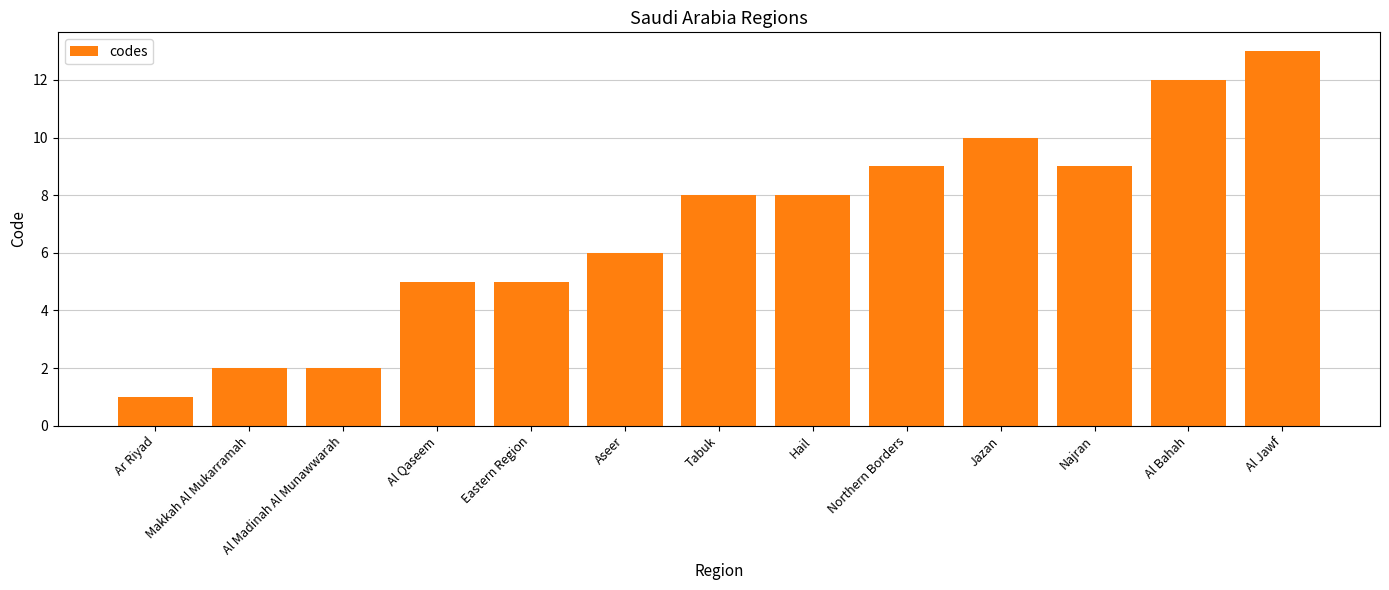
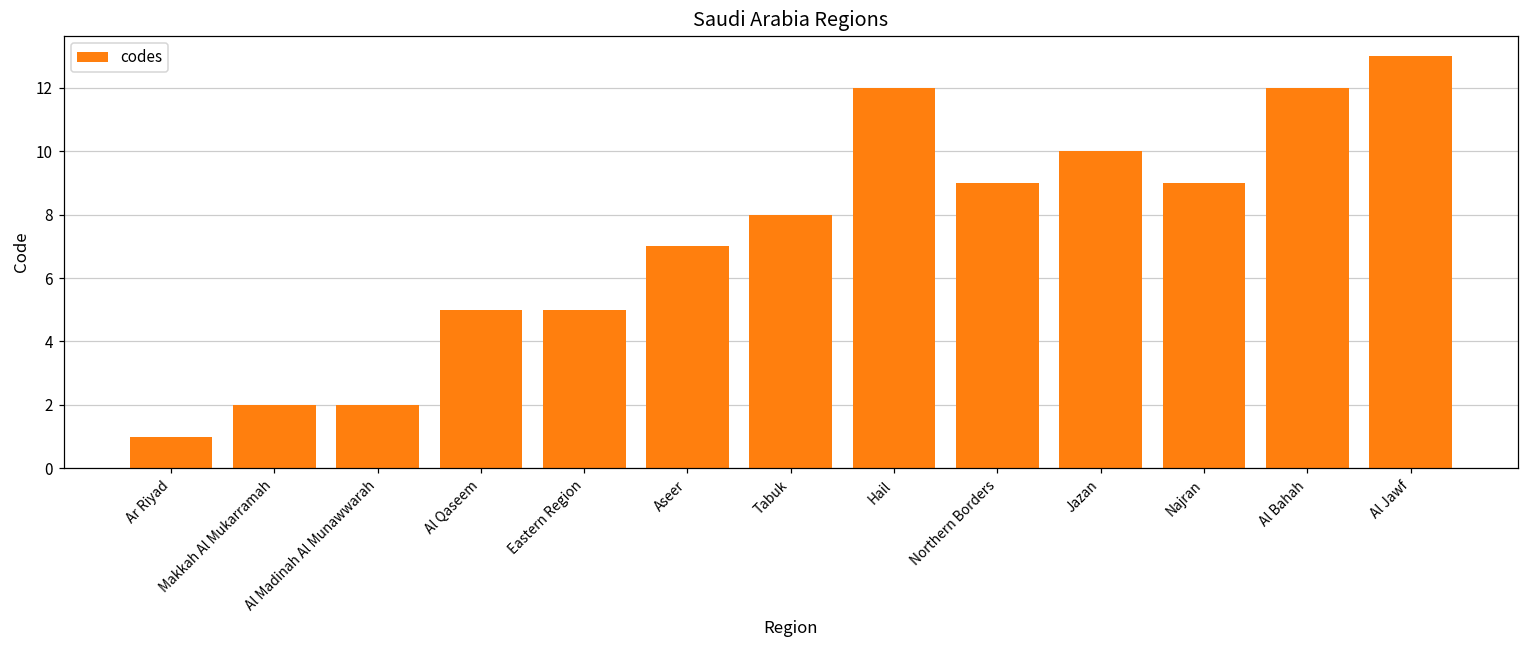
Aseer: 6 -> 7
Hail: 8 -> 12
